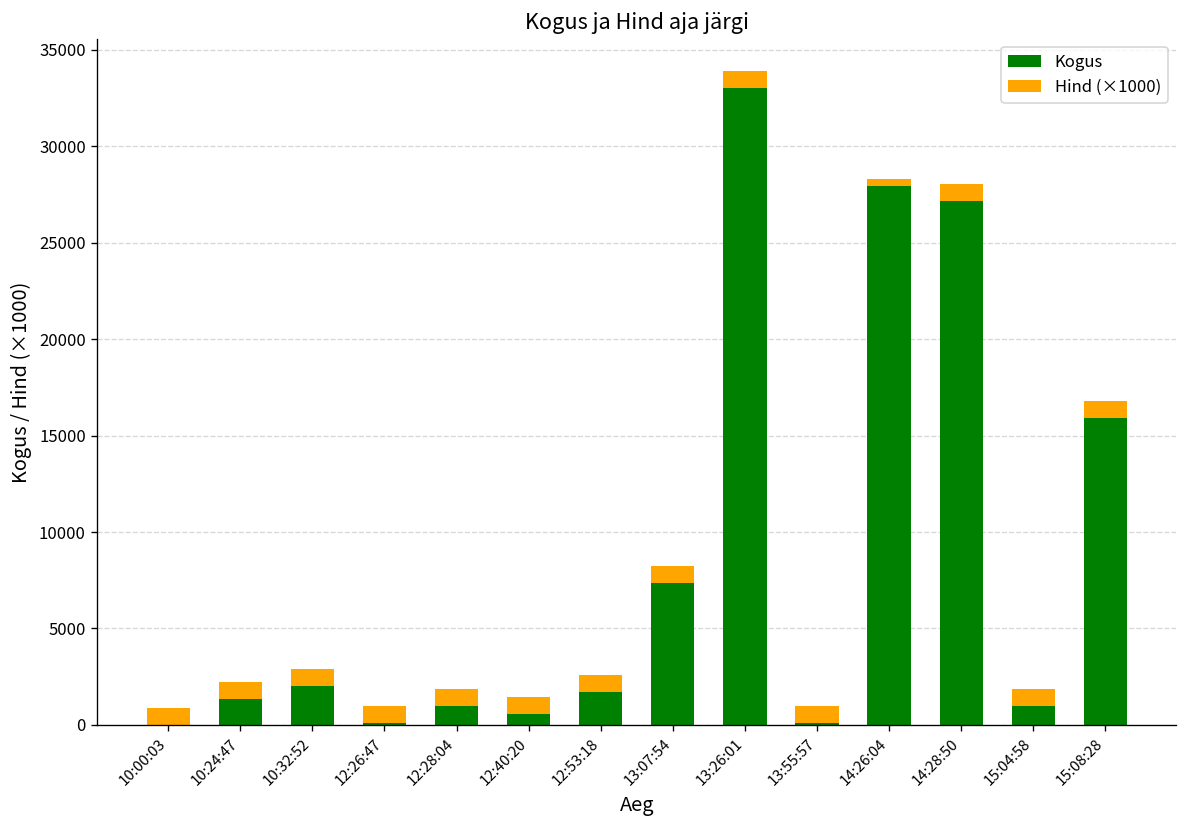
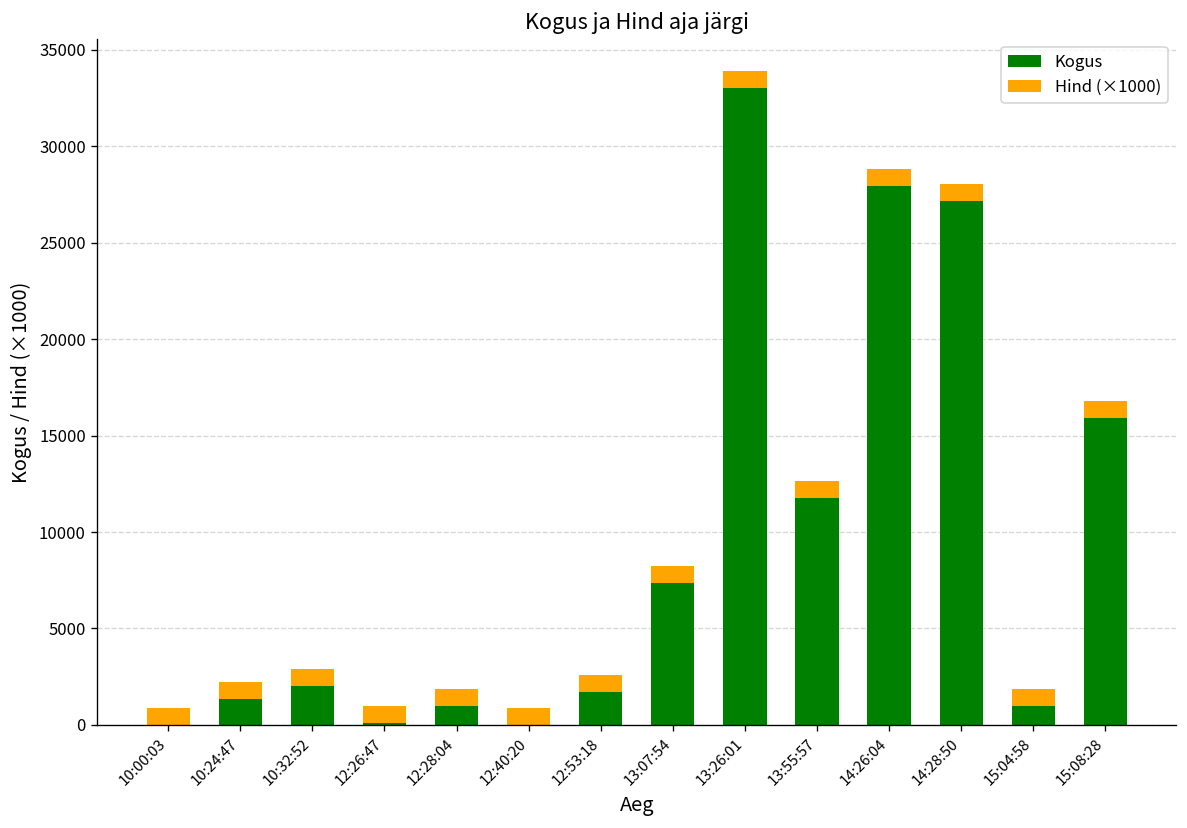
Kogus, 12:40:20: 600 -> 0
Kogus, 13:55:57: 100 -> 11700
Hind (×1000), 14:26:04: 400 -> 900
